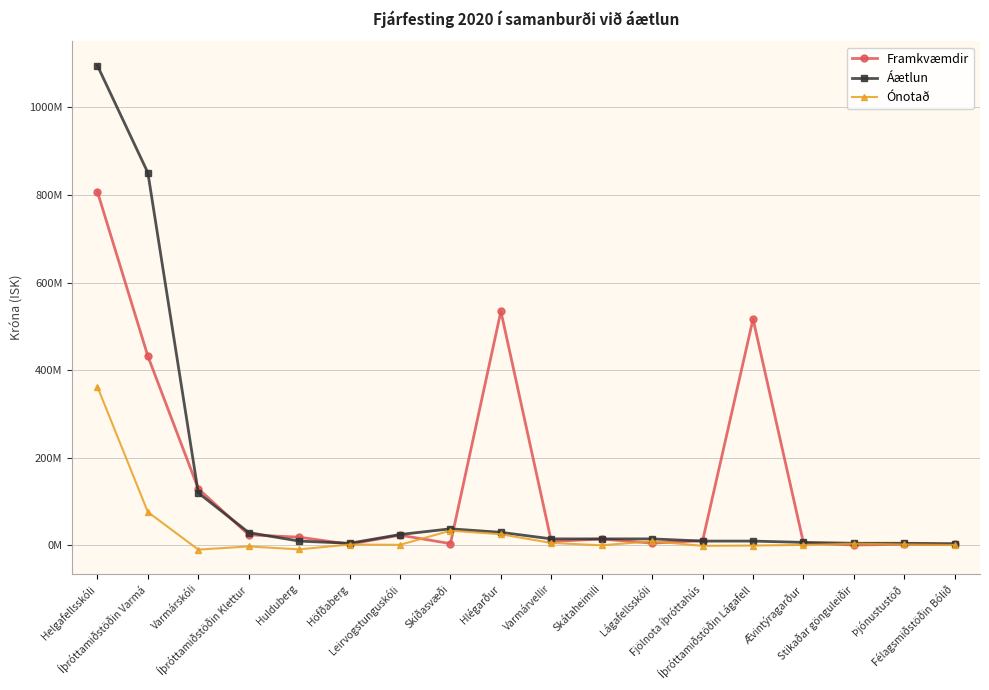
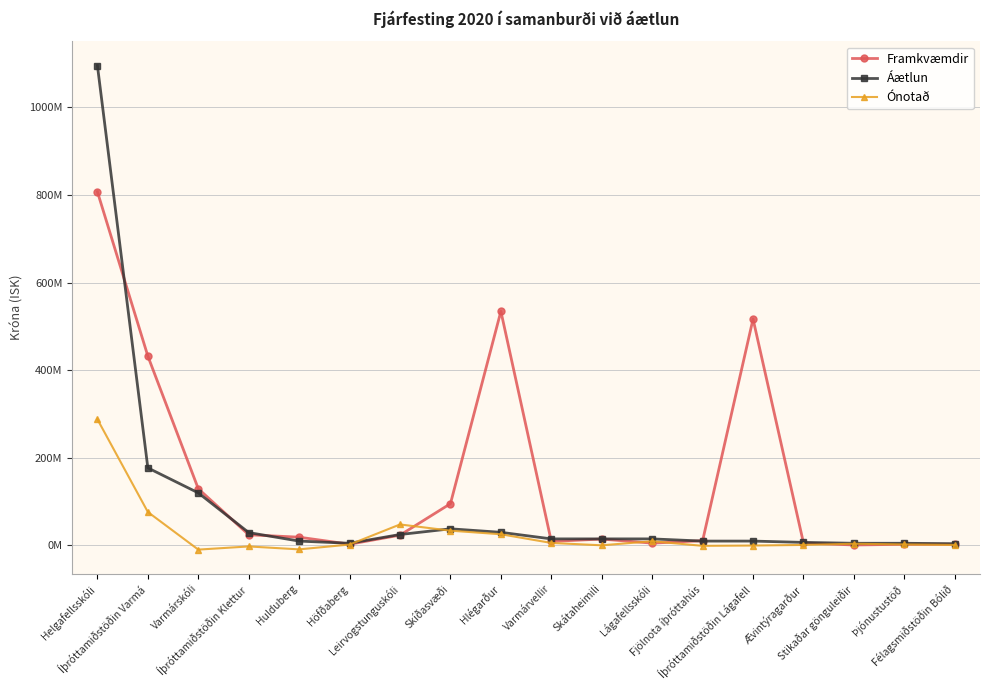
Ónotað, Helgafellsskóli: 360000000 -> 290000000
Áætlun, Íþróttamiðstöðin Varmá: 850000000 -> 180000000
Ónotað, Leirvogstunguskóli: 0 -> 50000000
Framkvæmdir, Skíðasvæði: 0 -> 100000000
